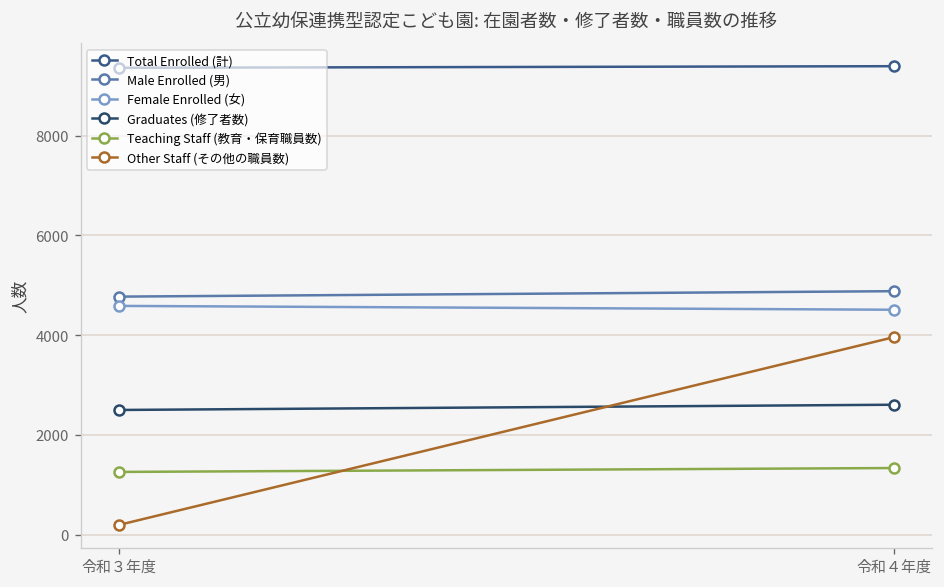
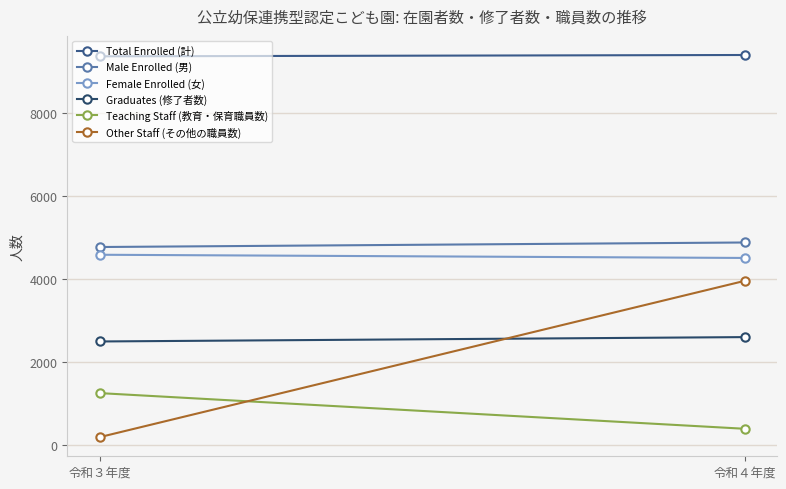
Teaching Staff (教育・保育職員数), 令和４年度: 1300 -> 400
